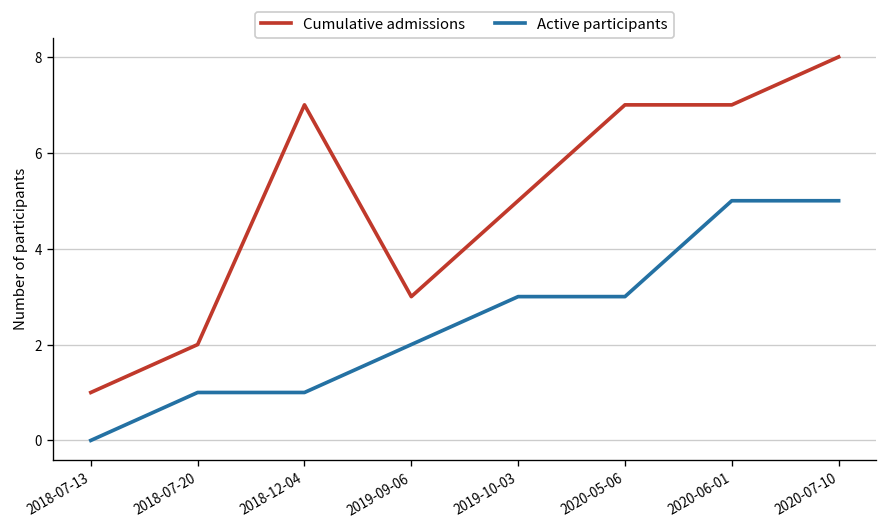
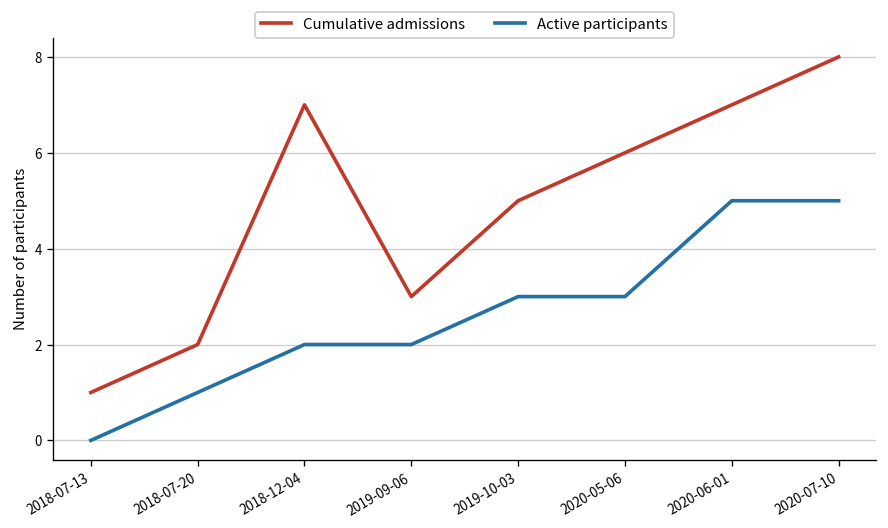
Active participants, 2018-12-04: 1 -> 2
Cumulative admissions, 2020-05-06: 7 -> 6
